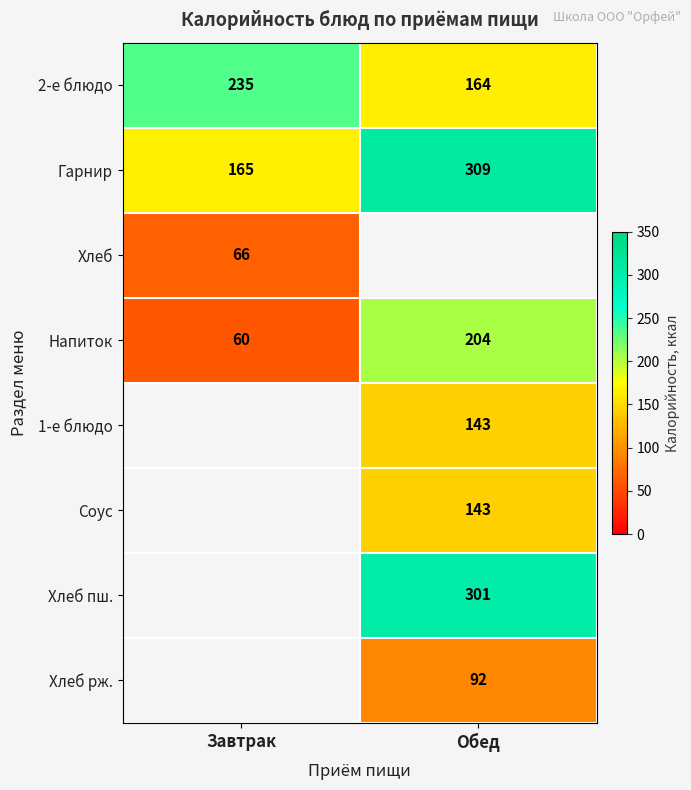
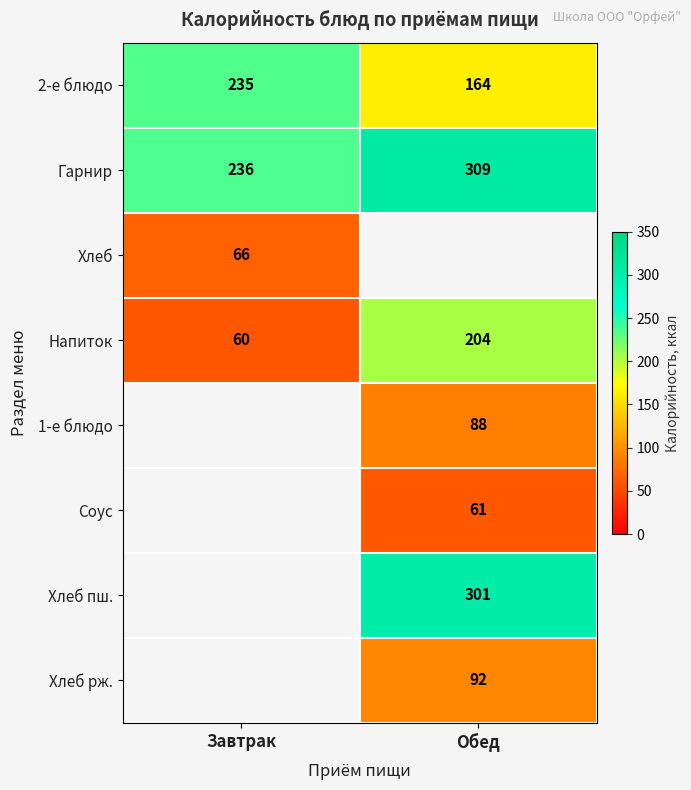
Гарнир, Завтрак: 165 -> 236
1-е блюдо, Обед: 143 -> 88
Соус, Обед: 143 -> 61
